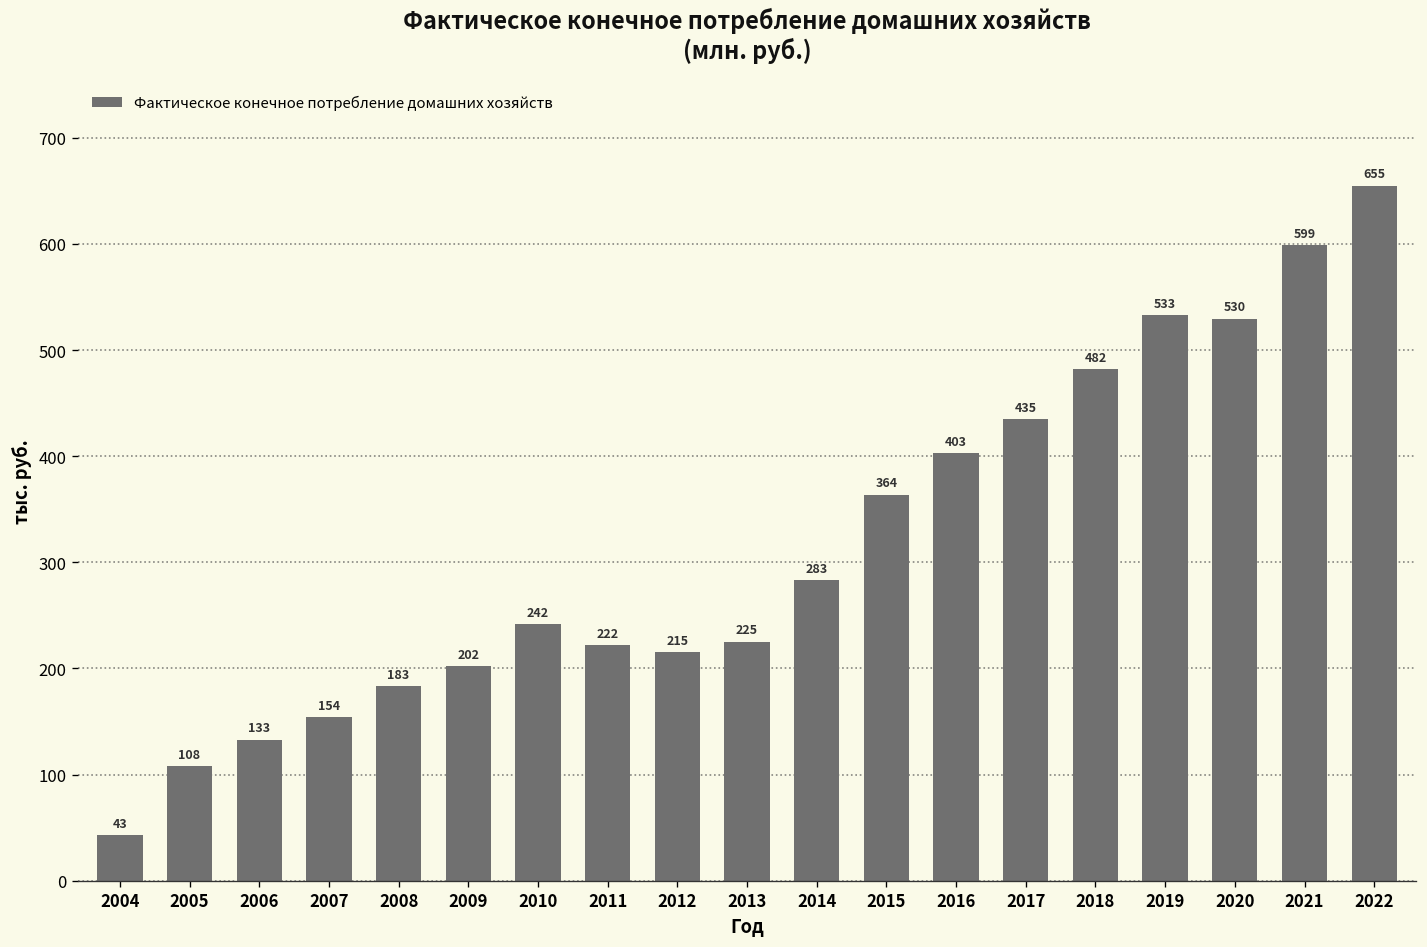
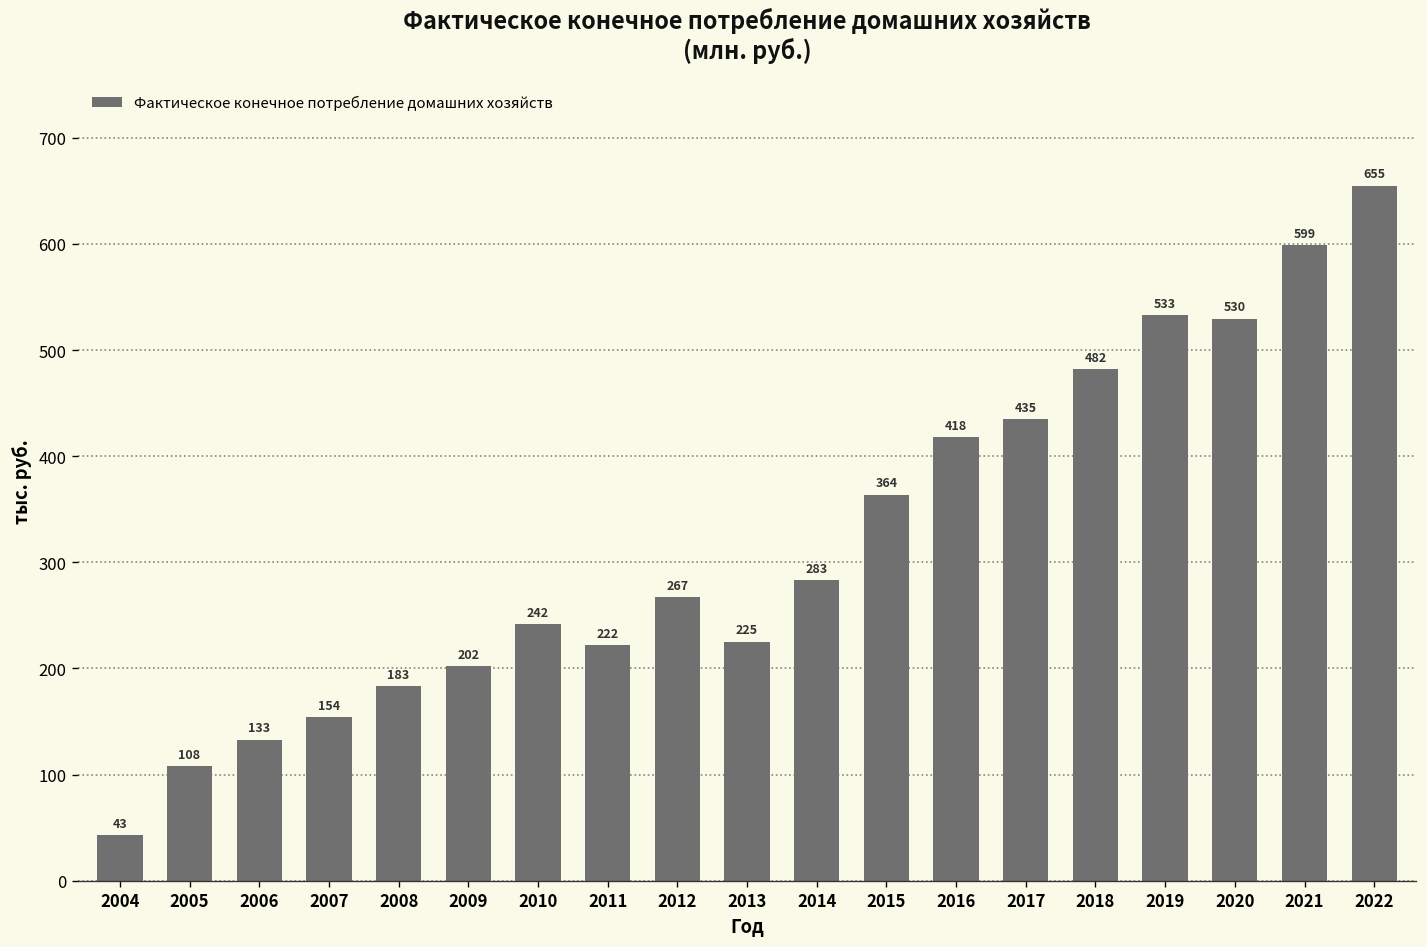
2012: 215 -> 267
2016: 403 -> 418
